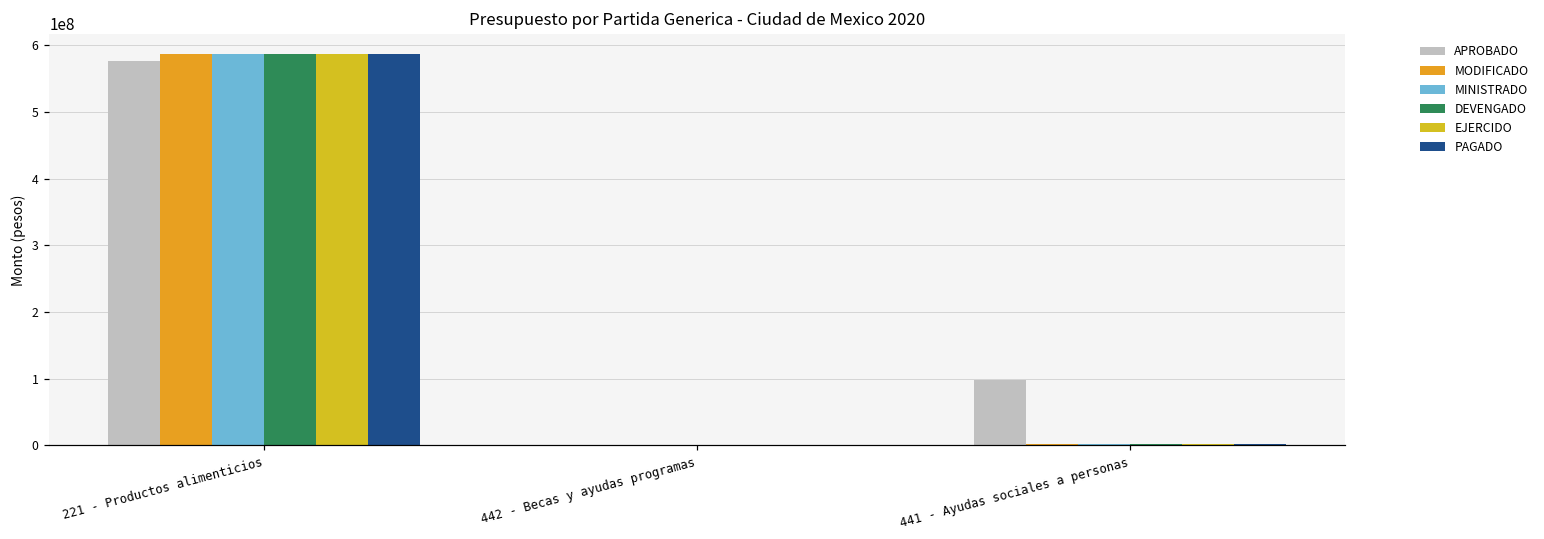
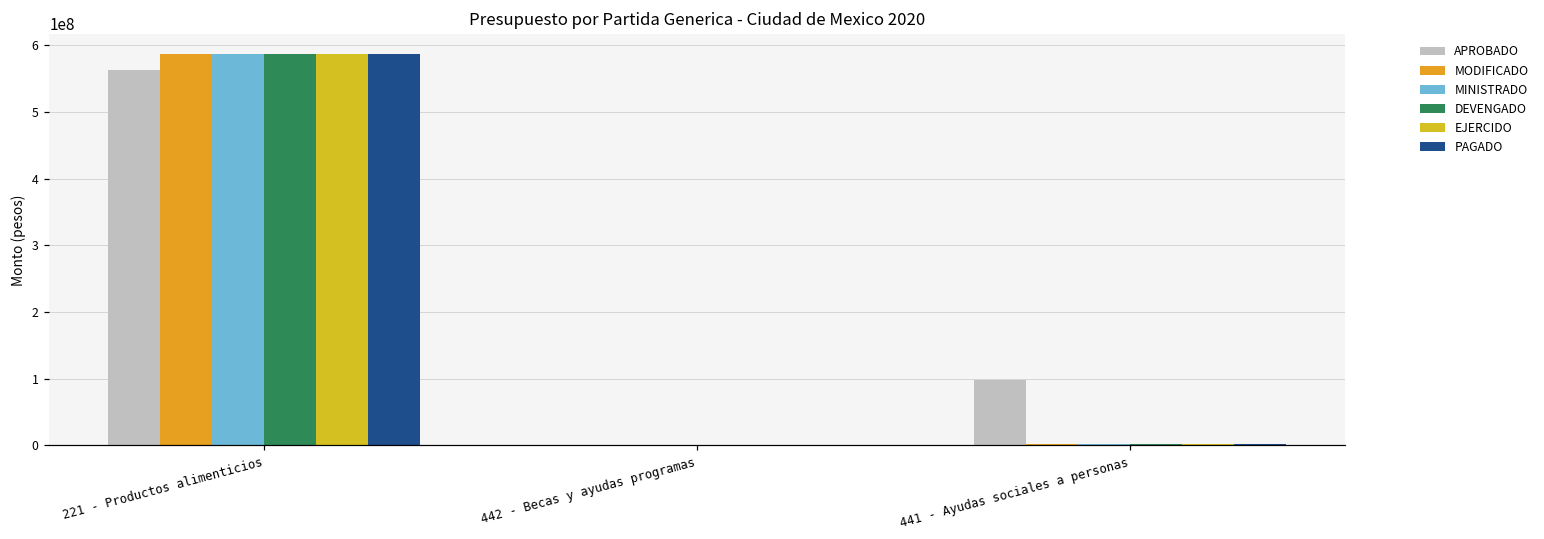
APROBADO, 221 - Productos alimenticios: 580000000 -> 560000000
